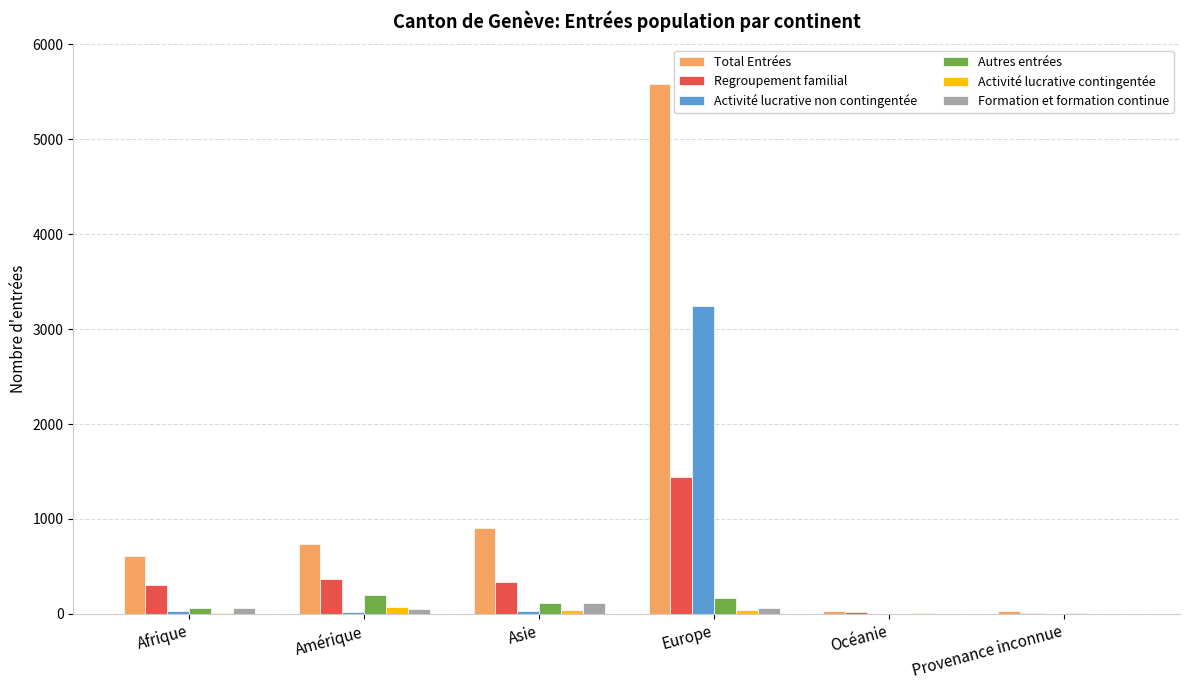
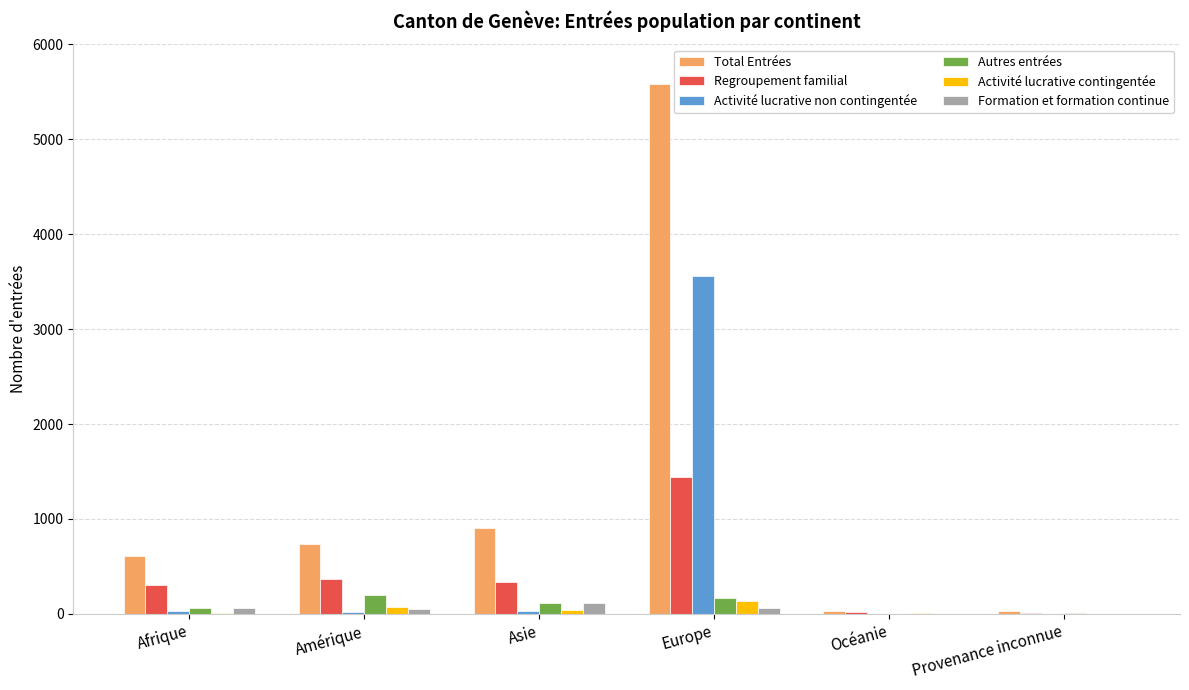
Activité lucrative non contingentée, Europe: 3200 -> 3600
Activité lucrative contingentée, Europe: 0 -> 100
